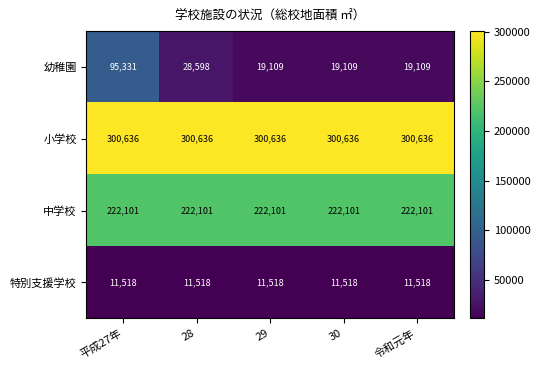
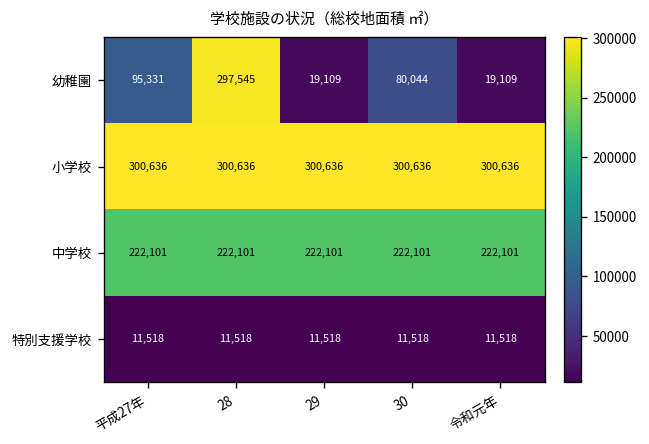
幼稚園, 28: 28,598 -> 297,545
幼稚園, 30: 19,109 -> 80,044
